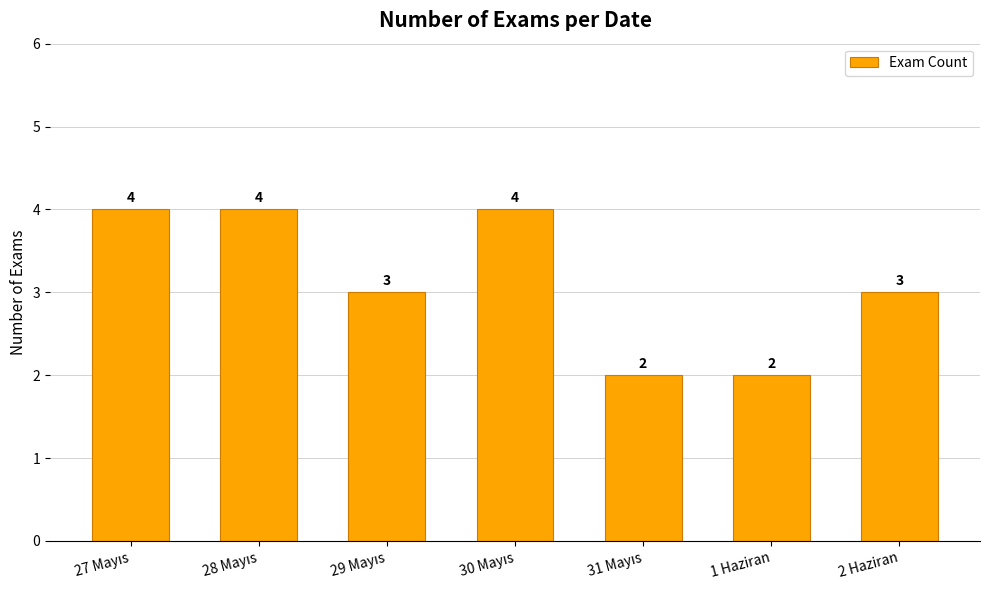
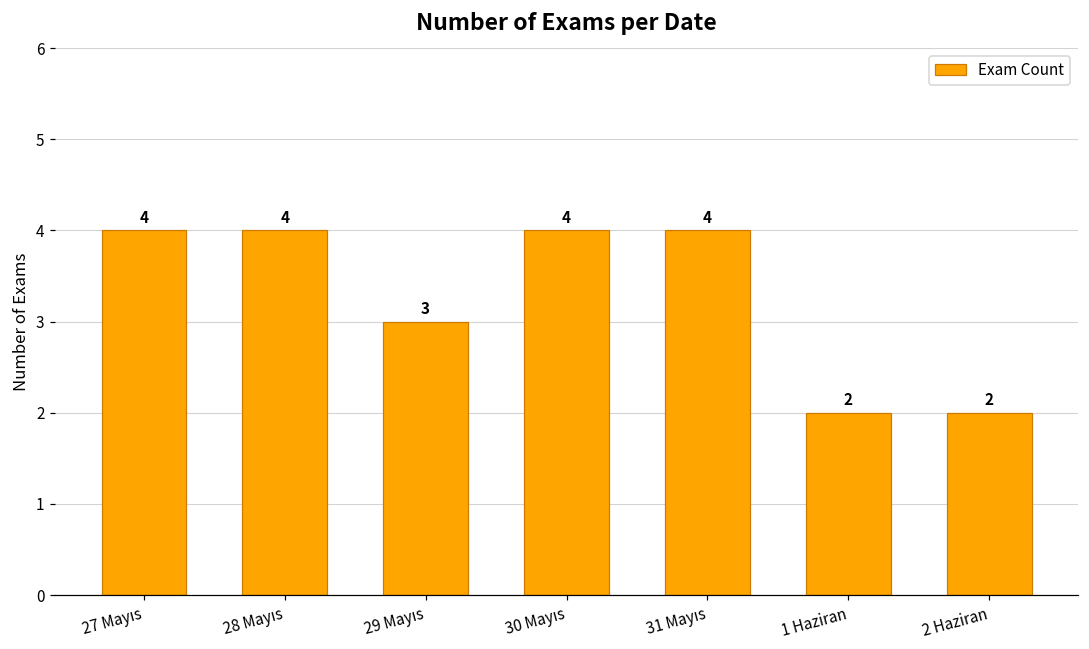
31 Mayıs: 2 -> 4
2 Haziran: 3 -> 2
